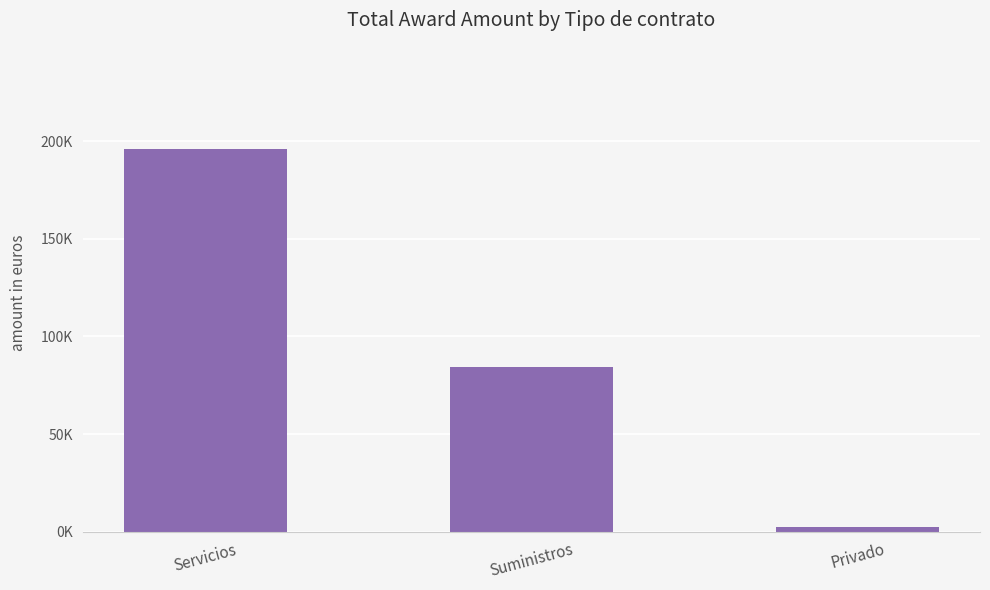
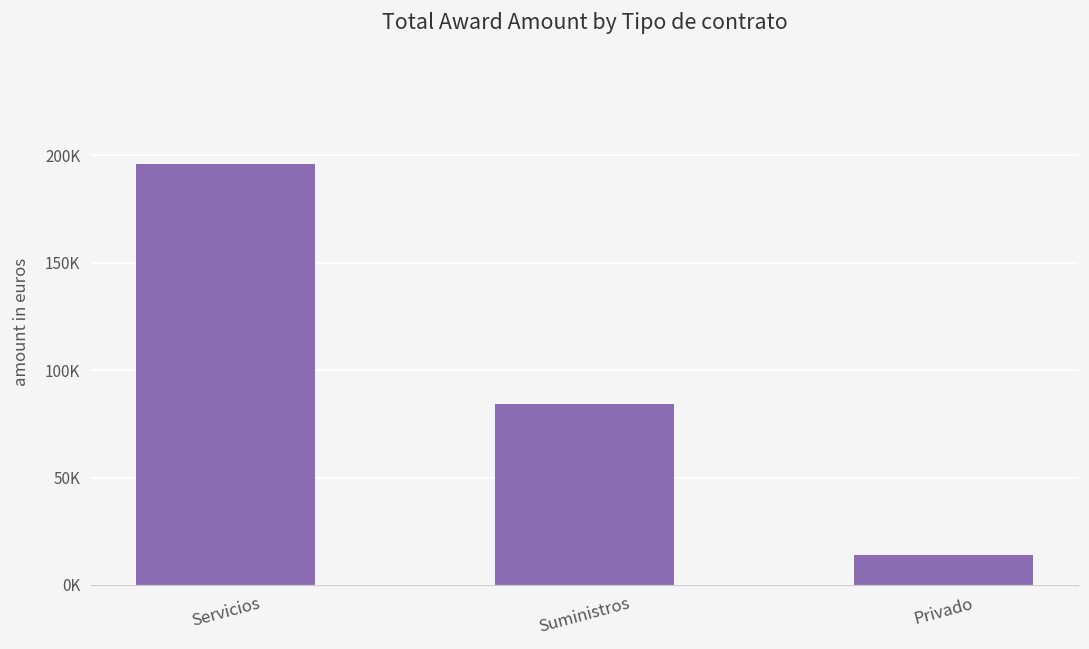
Privado: 3000 -> 14000
